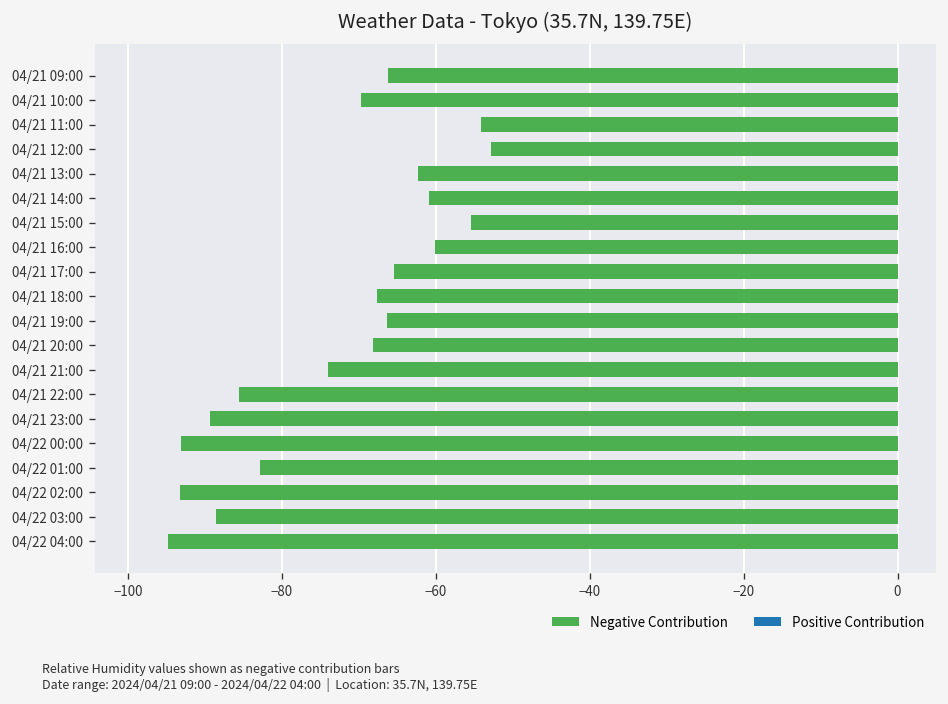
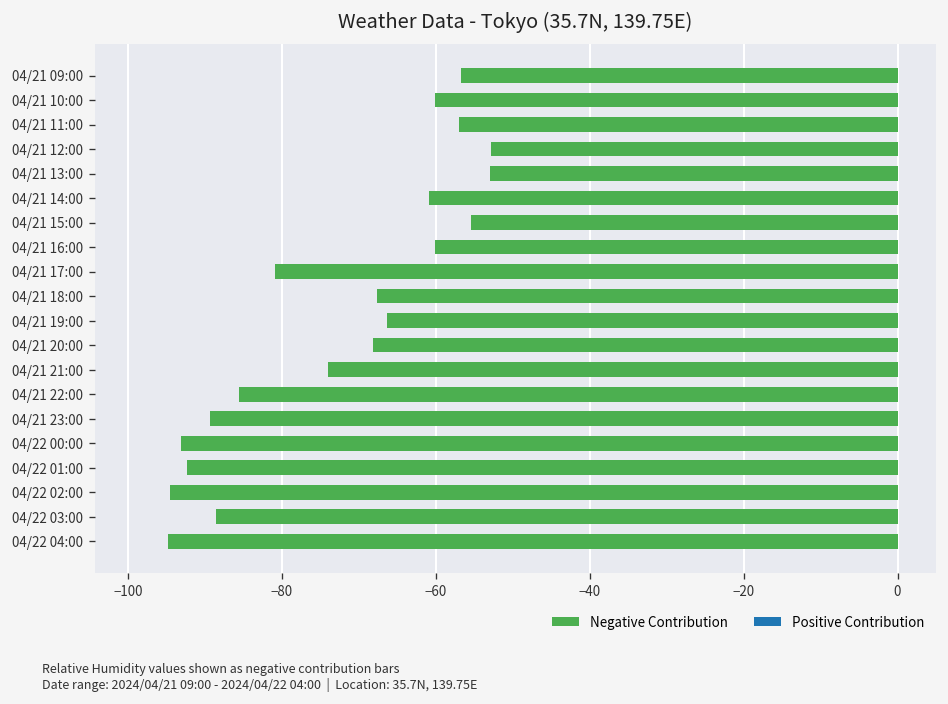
04/21 09:00: -66 -> -57
04/21 10:00: -70 -> -60
04/21 11:00: -54 -> -57
04/21 13:00: -62 -> -53
04/21 17:00: -65 -> -81
04/22 01:00: -83 -> -92
04/22 02:00: -93 -> -95
